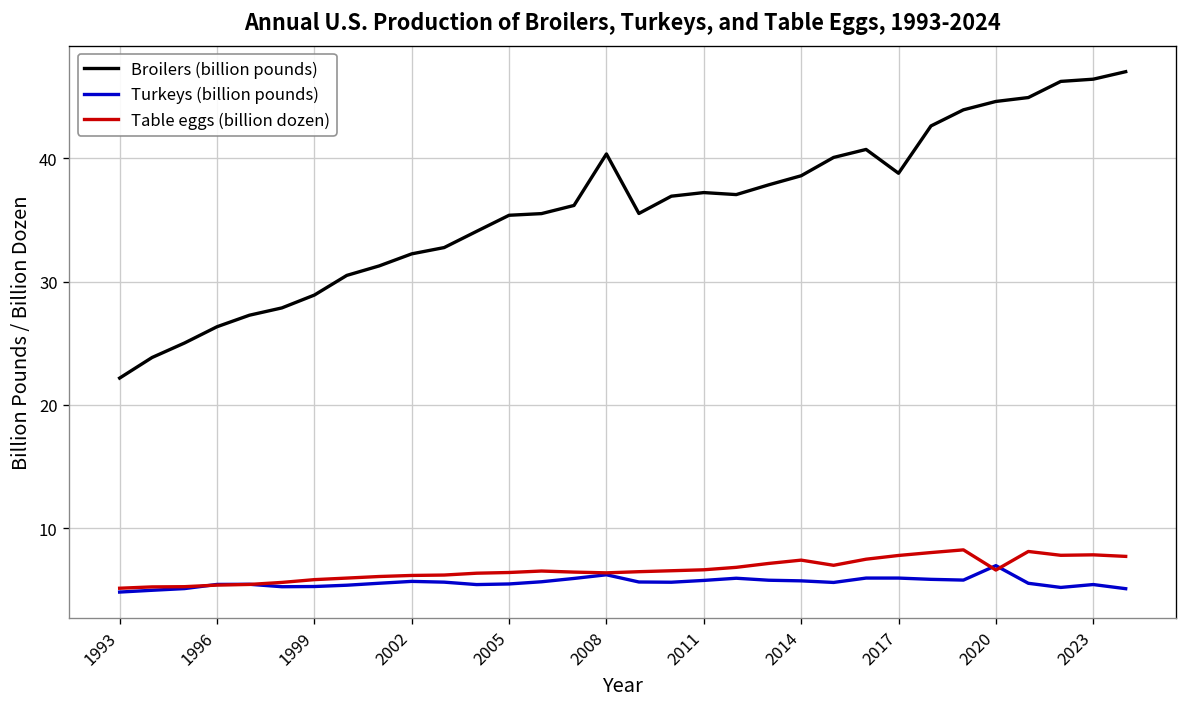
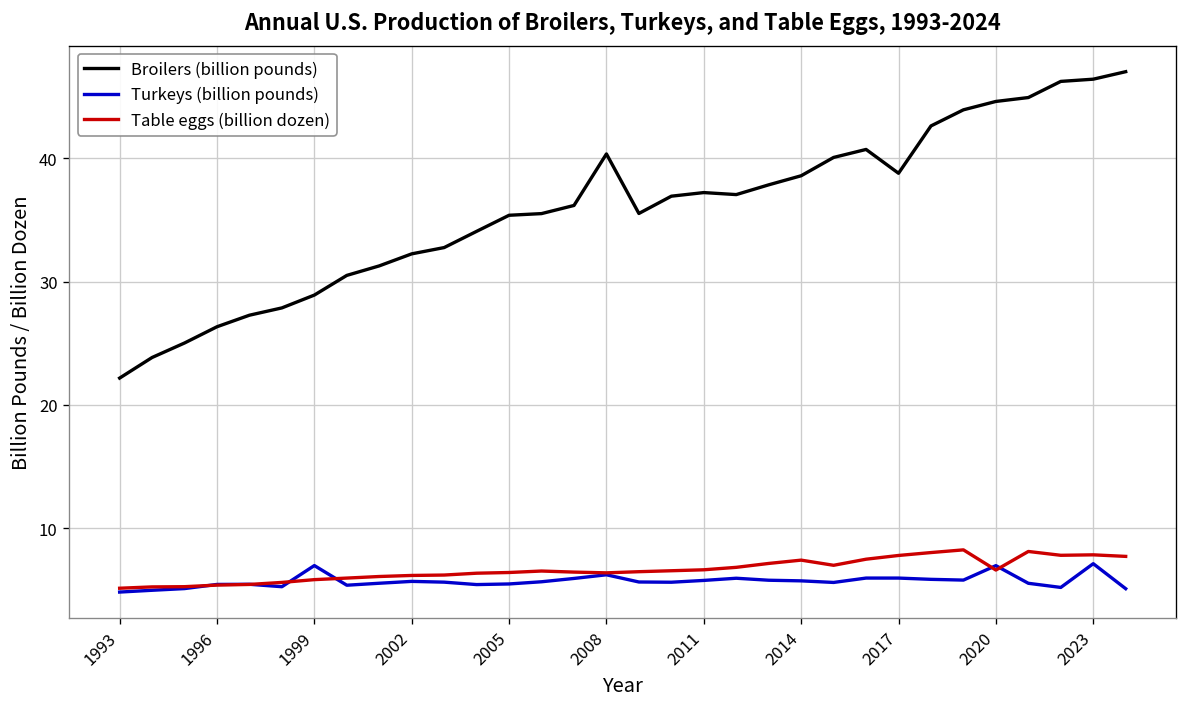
Turkeys (billion pounds), 1999: 5.3 -> 7.0
Turkeys (billion pounds), 2023: 5.5 -> 7.1
